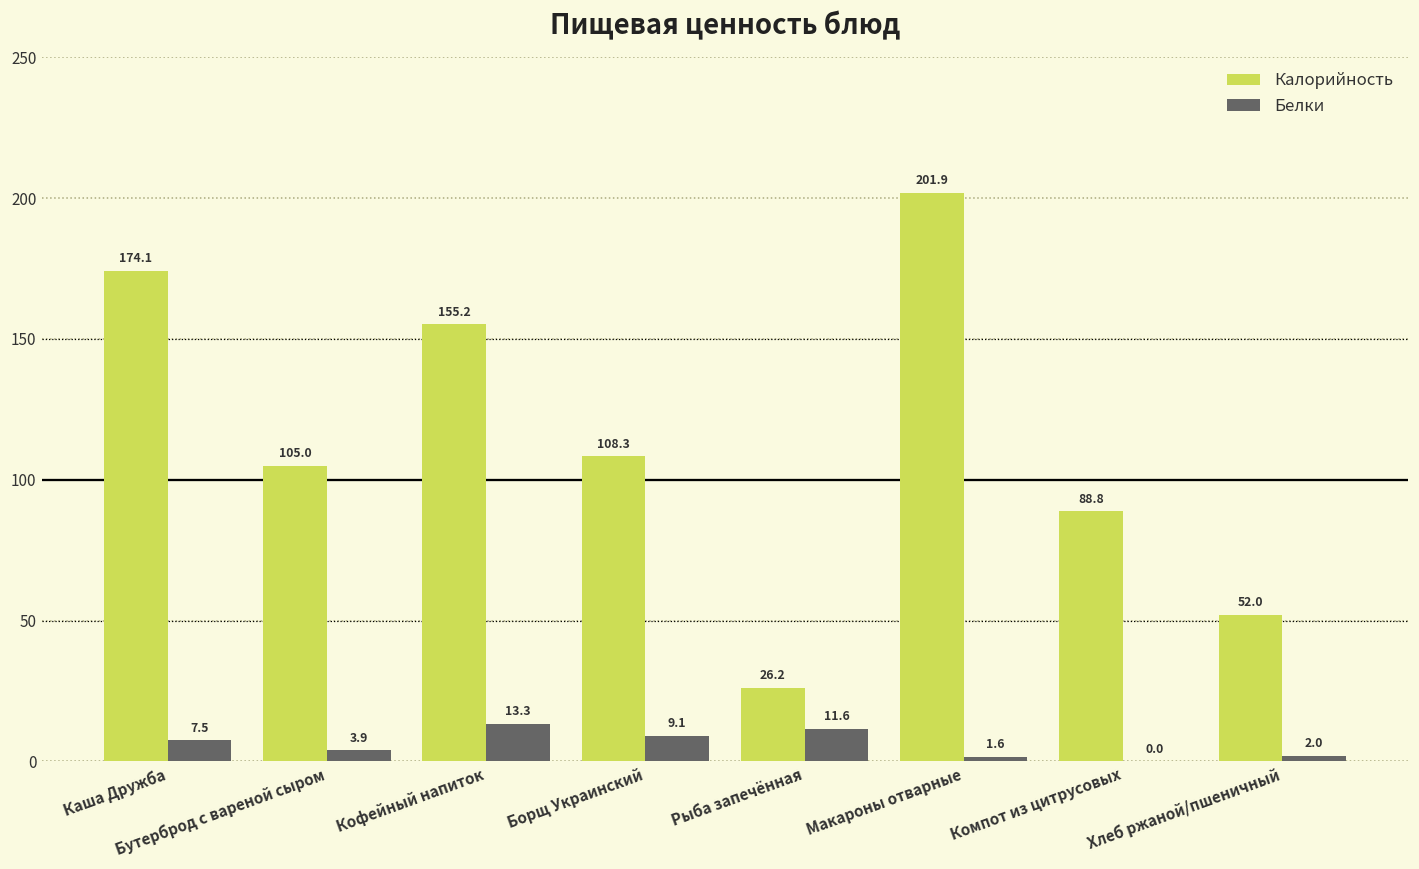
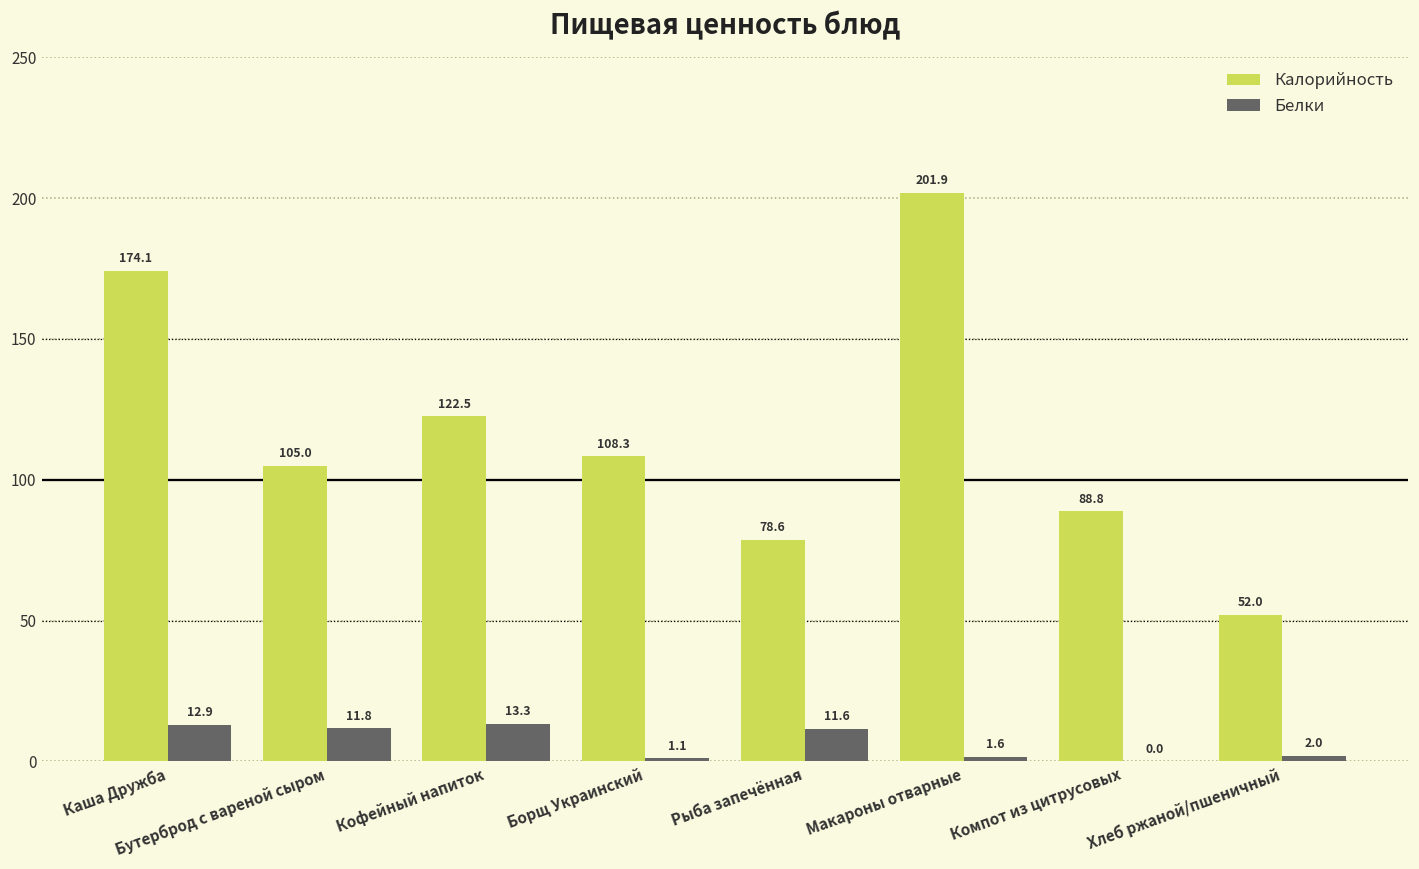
Белки, Каша Дружба: 7.5 -> 12.9
Белки, Бутерброд с вареной сыром: 3.9 -> 11.8
Калорийность, Кофейный напиток: 155.2 -> 122.5
Белки, Борщ Украинский: 9.1 -> 1.1
Калорийность, Рыба запечённая: 26.2 -> 78.6
